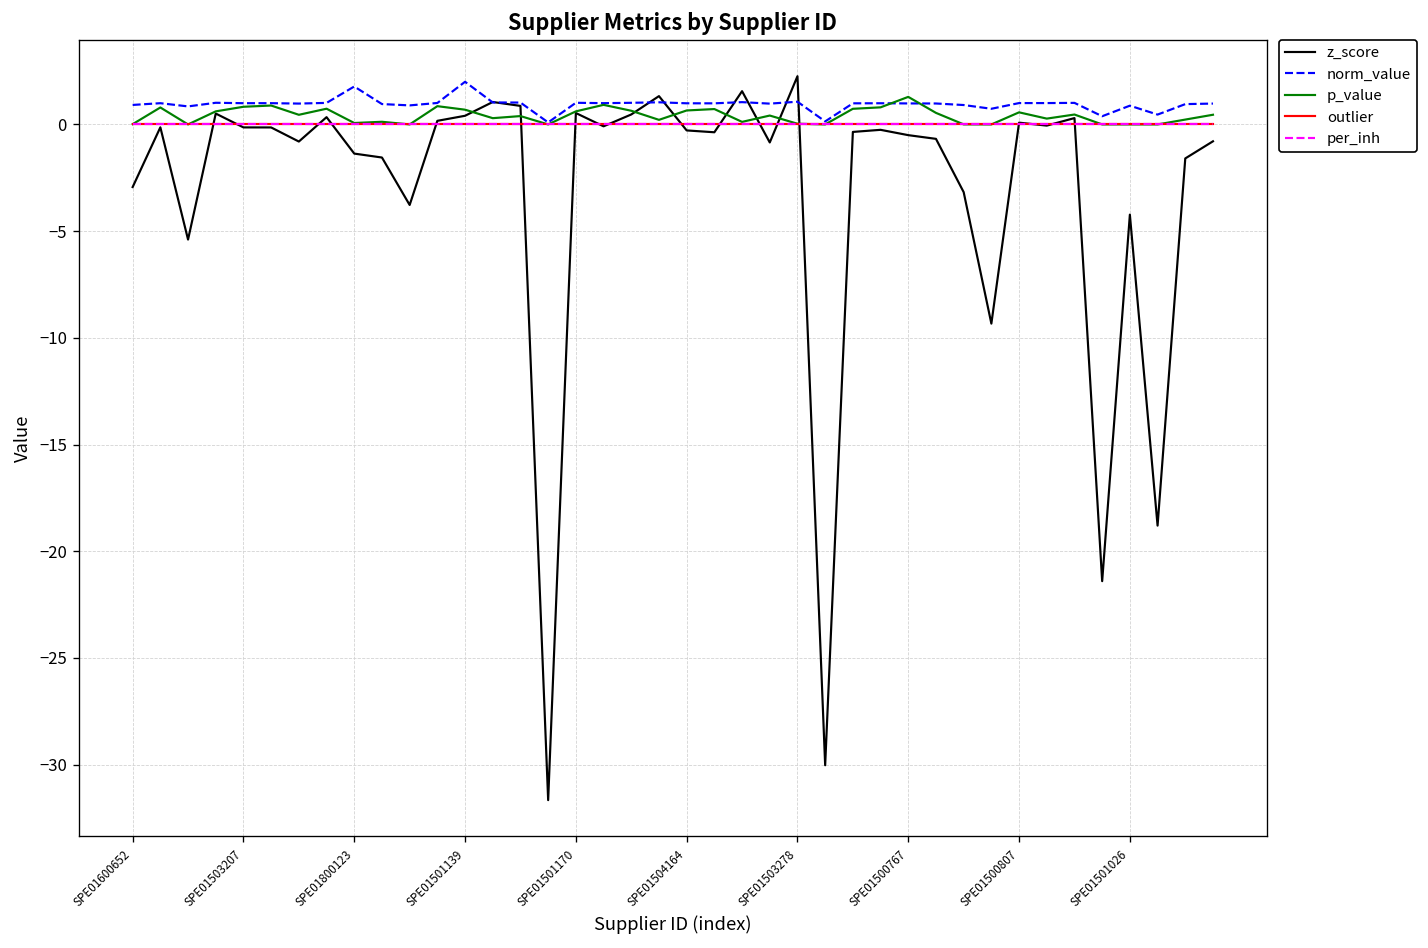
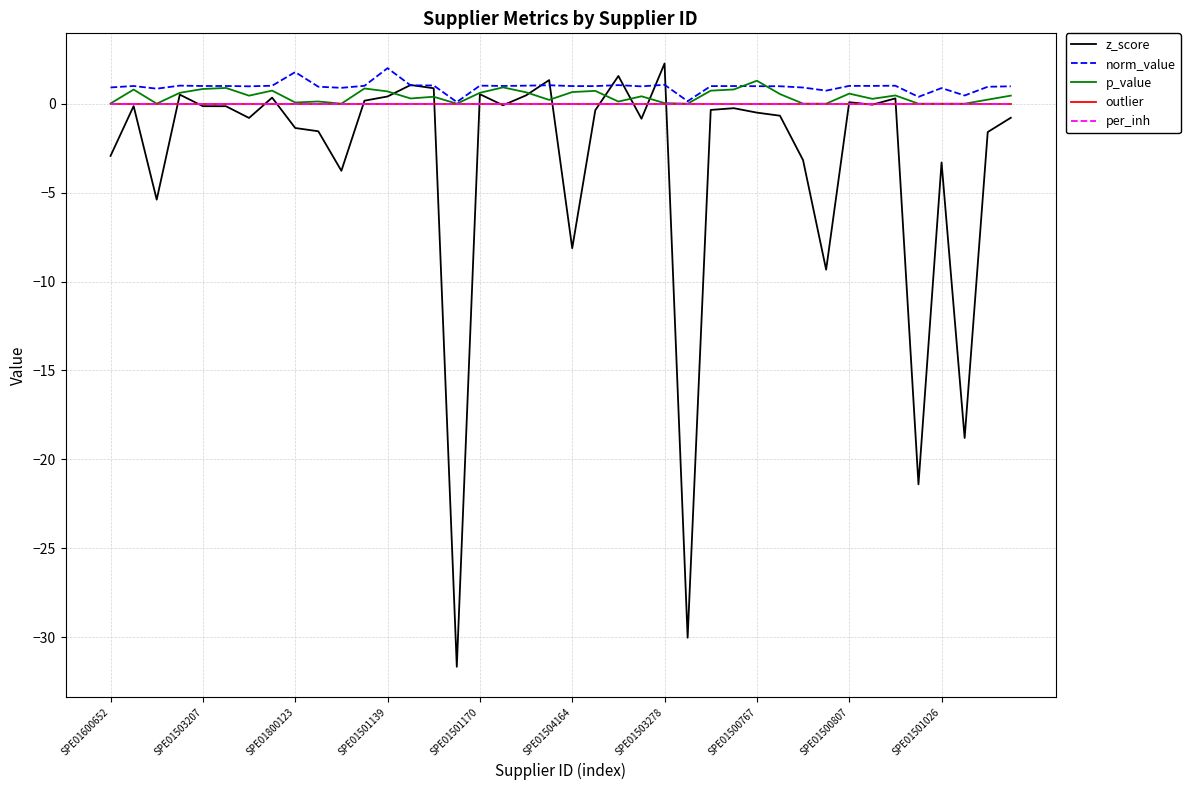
z_score, SPE01504164: -0.3 -> -8.1
z_score, SPE01501026: -4.2 -> -3.3
